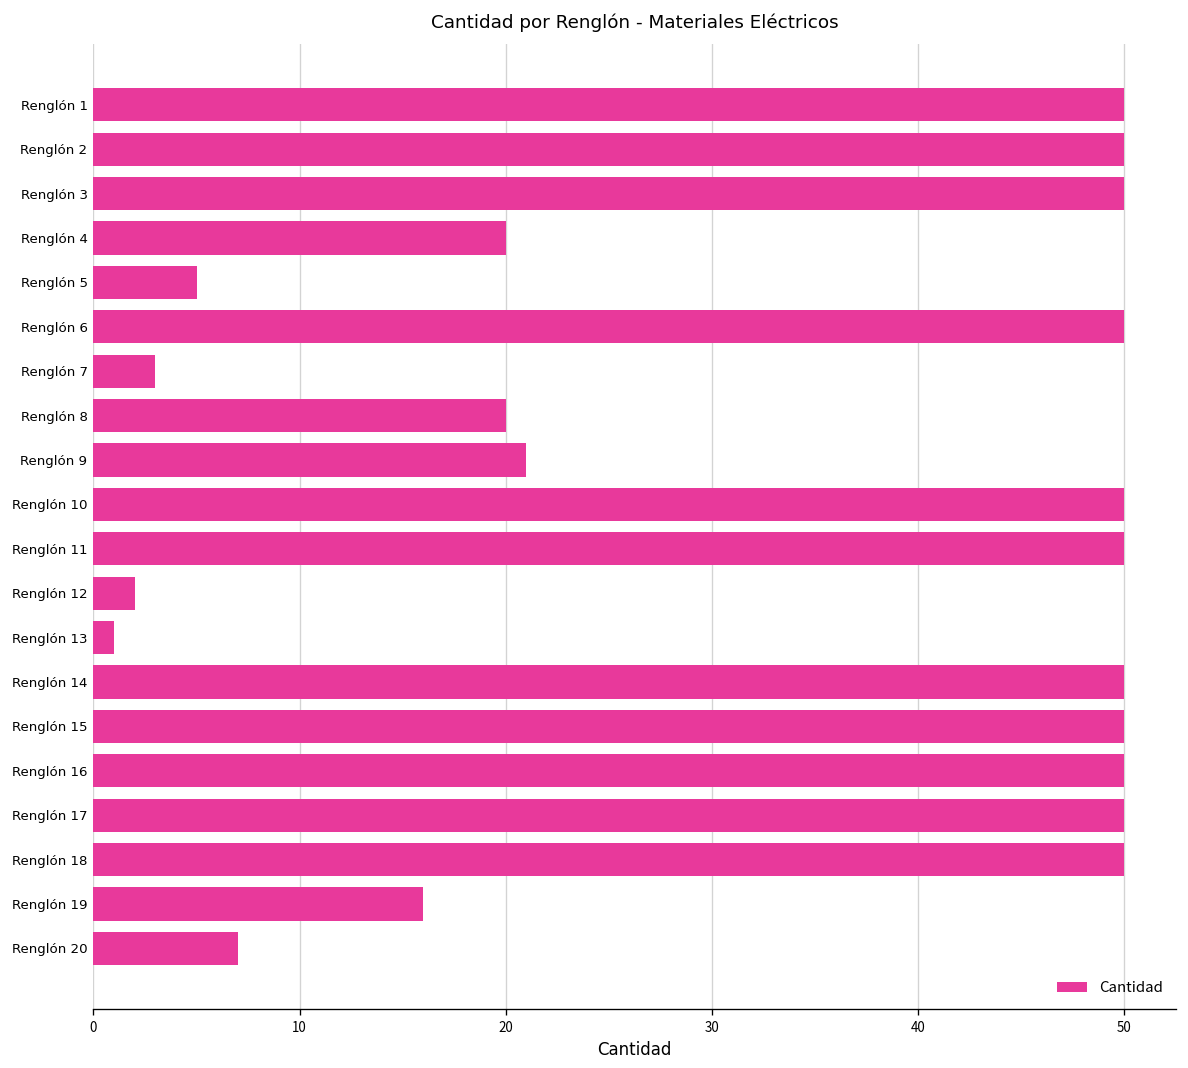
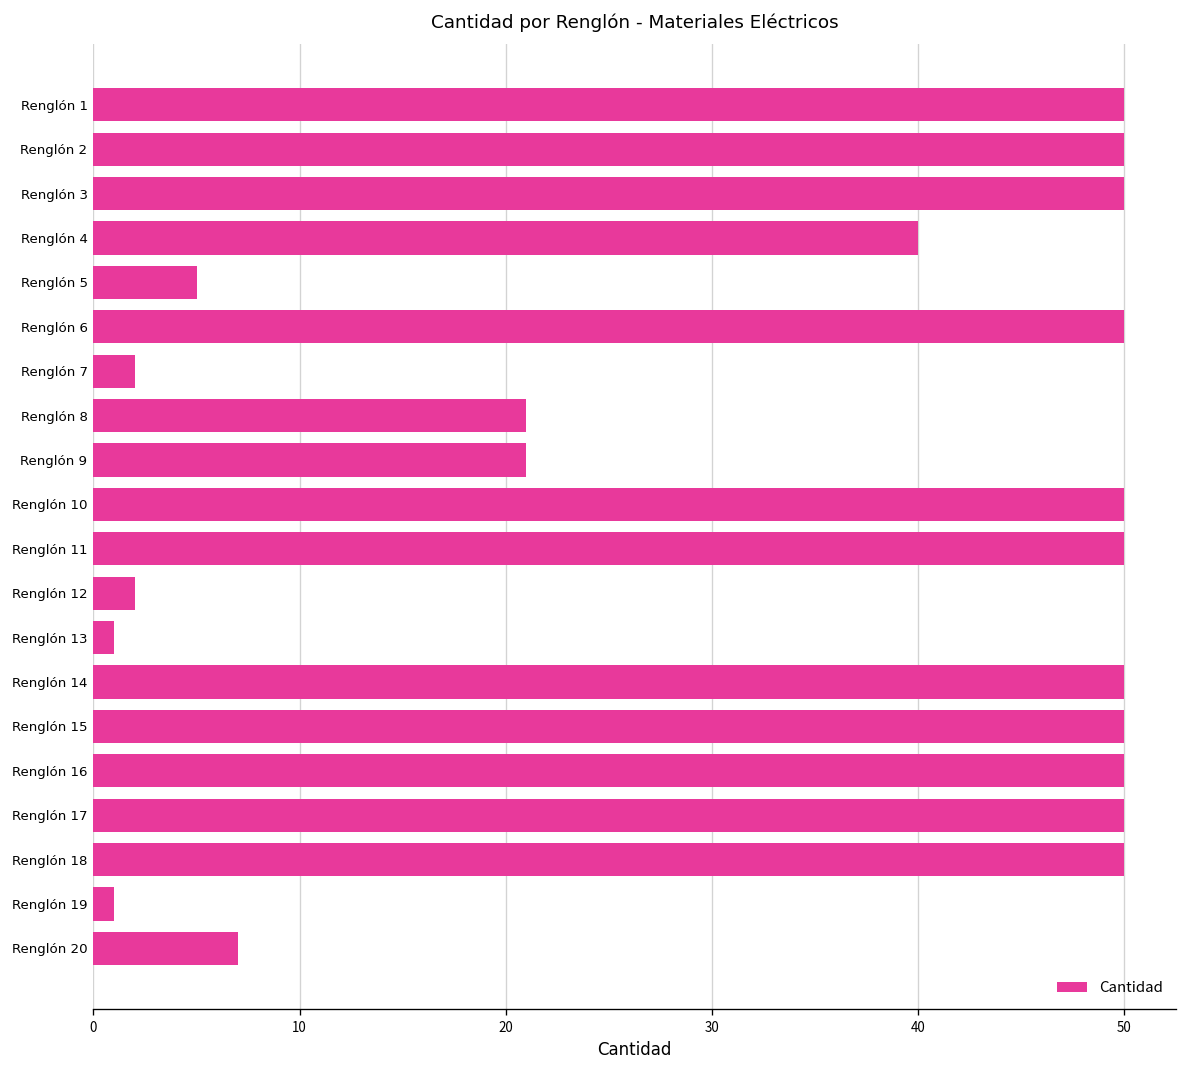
Renglón 4: 20 -> 40
Renglón 7: 3 -> 2
Renglón 8: 20 -> 21
Renglón 19: 16 -> 1
